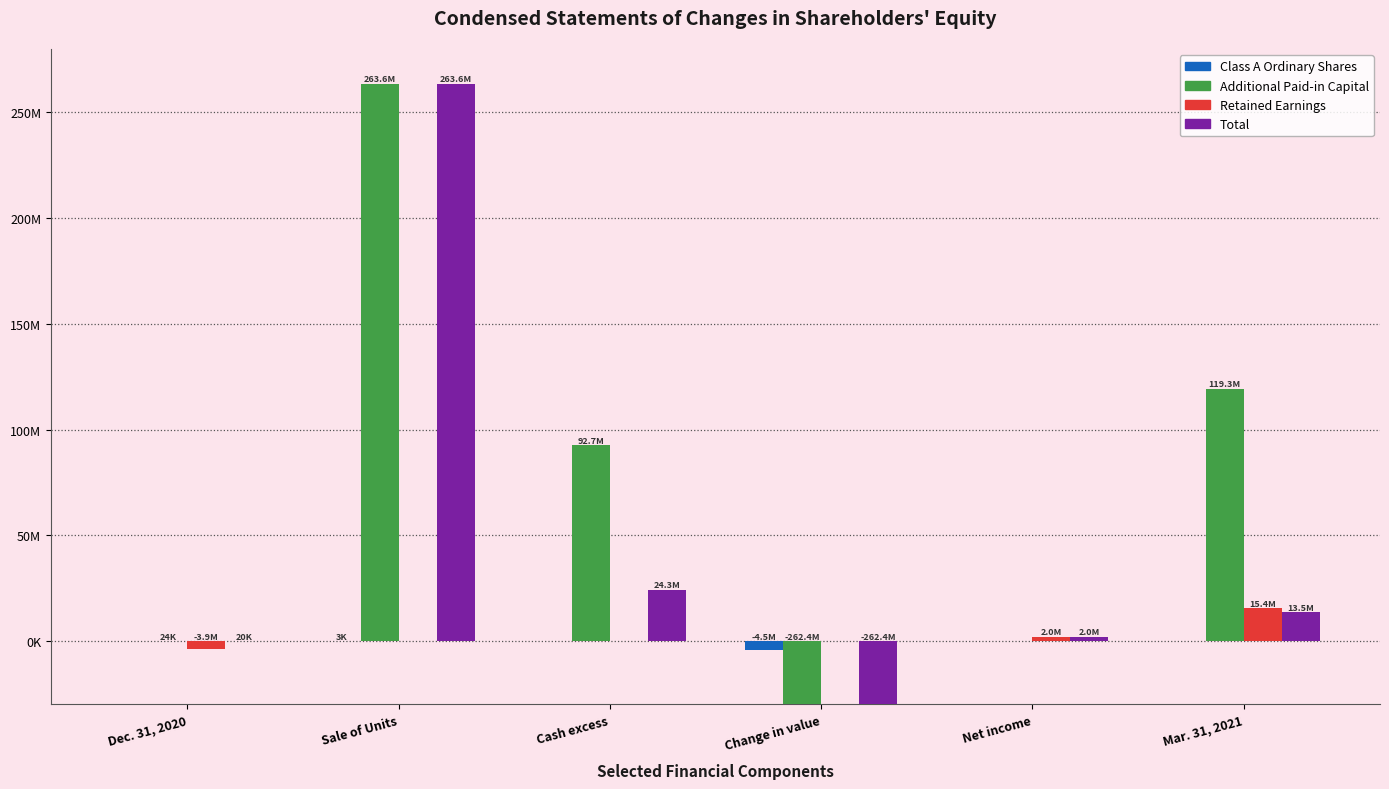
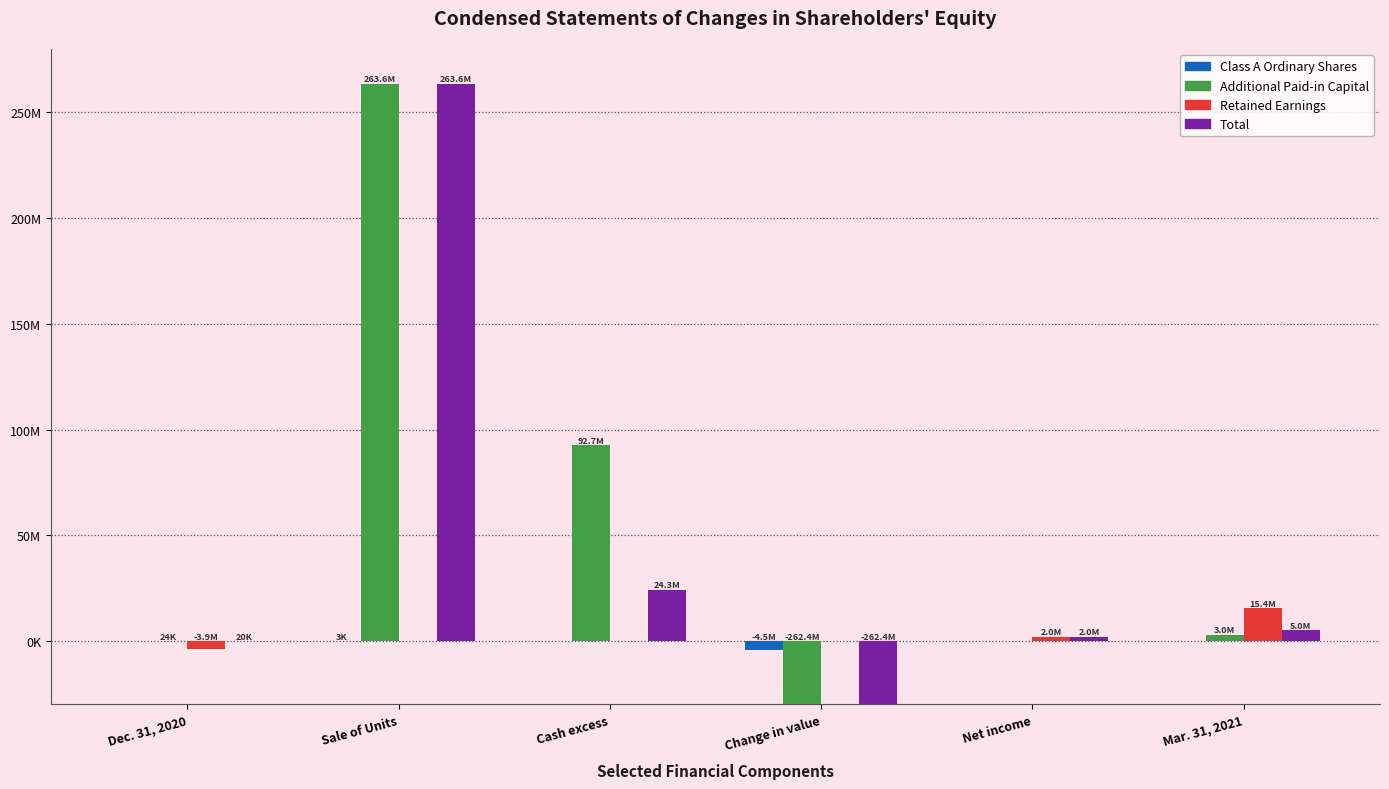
Additional Paid-in Capital, Mar. 31, 2021: 119.3M -> 3.0M
Total, Mar. 31, 2021: 13.5M -> 5.0M
